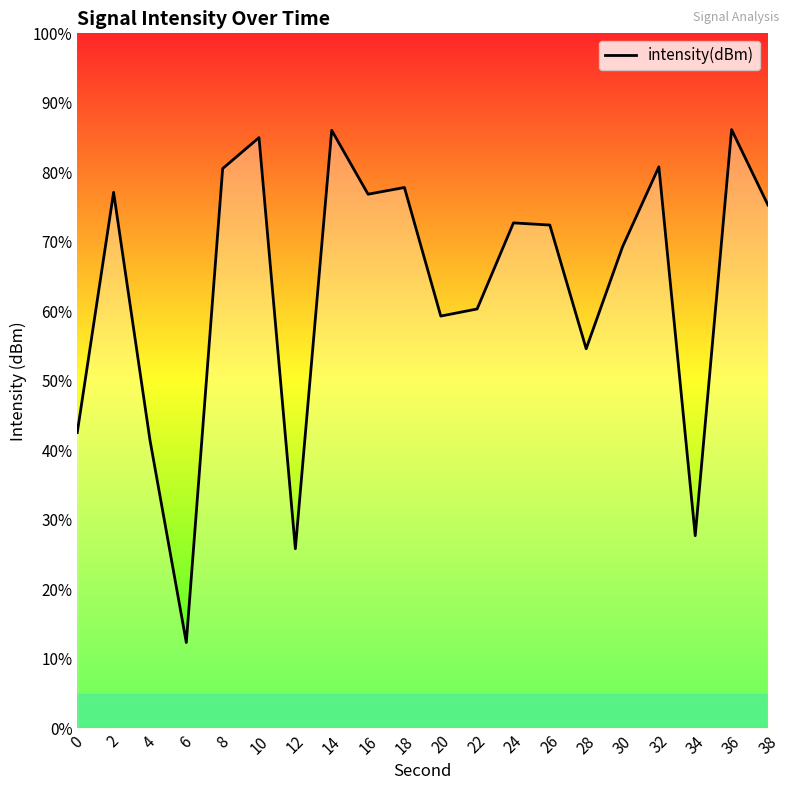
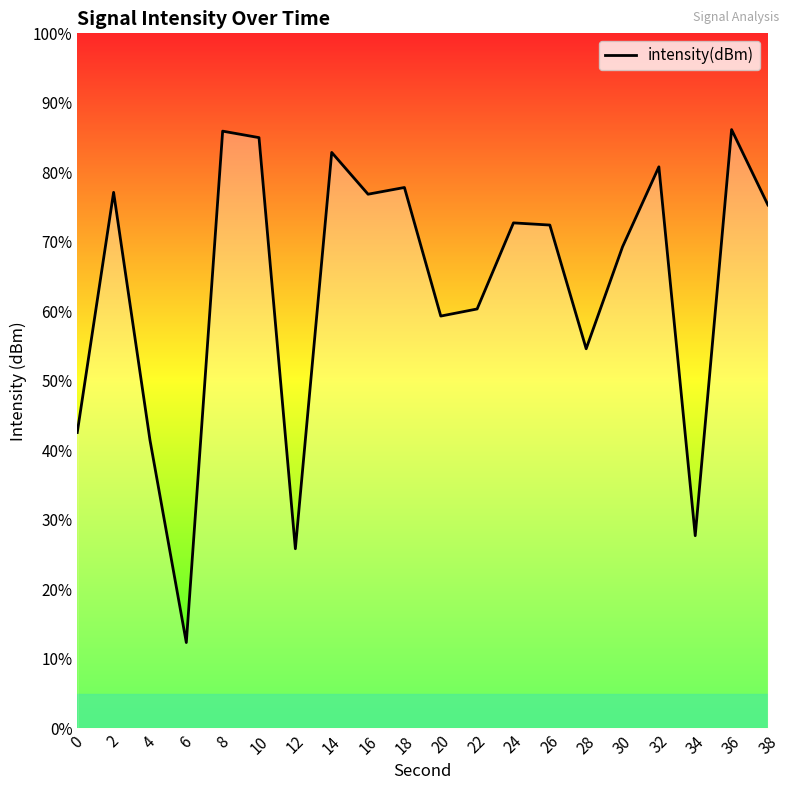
8: 81% -> 86%
14: 86% -> 83%
